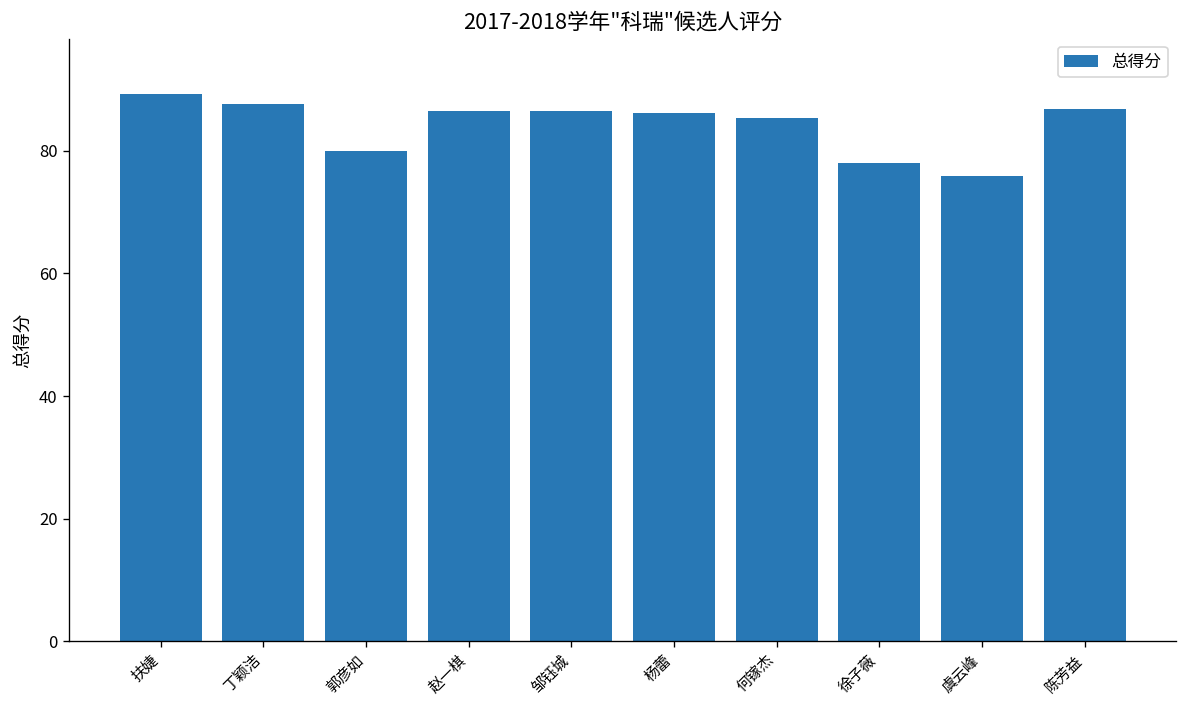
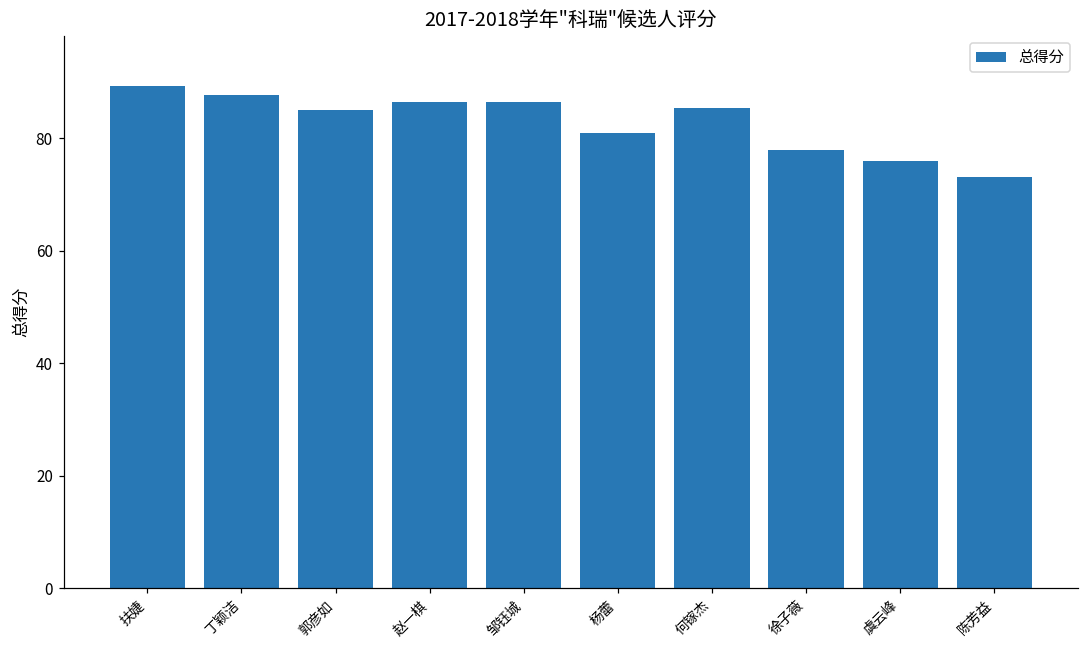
郭彦如: 80 -> 85
杨蕾: 86 -> 81
陈芳益: 87 -> 73
